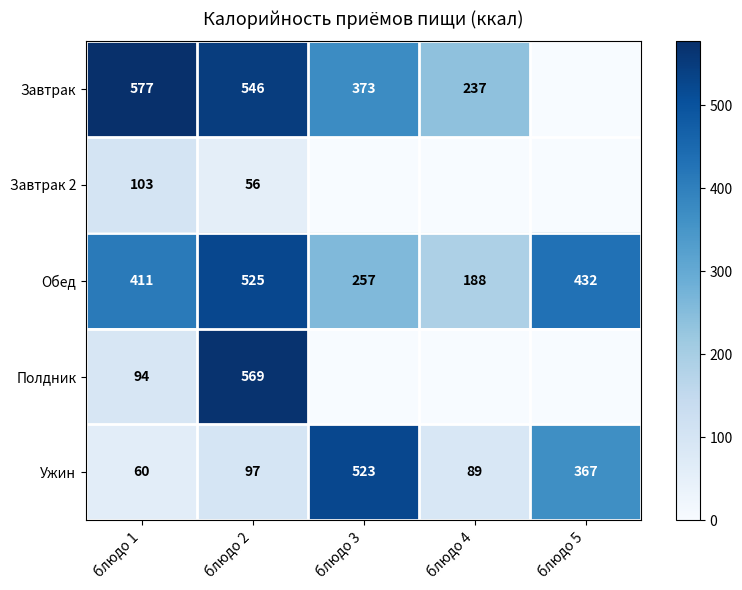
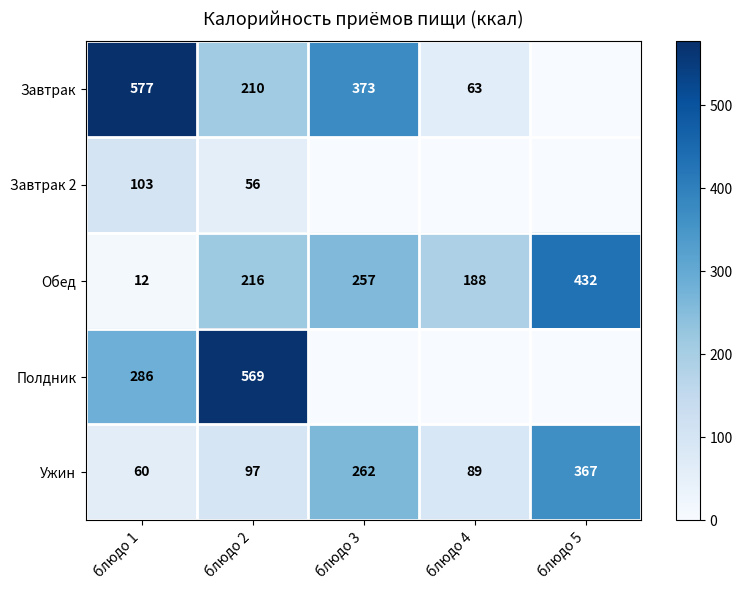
Завтрак, блюдо 2: 546 -> 210
Завтрак, блюдо 4: 237 -> 63
Обед, блюдо 1: 411 -> 12
Обед, блюдо 2: 525 -> 216
Полдник, блюдо 1: 94 -> 286
Ужин, блюдо 3: 523 -> 262
